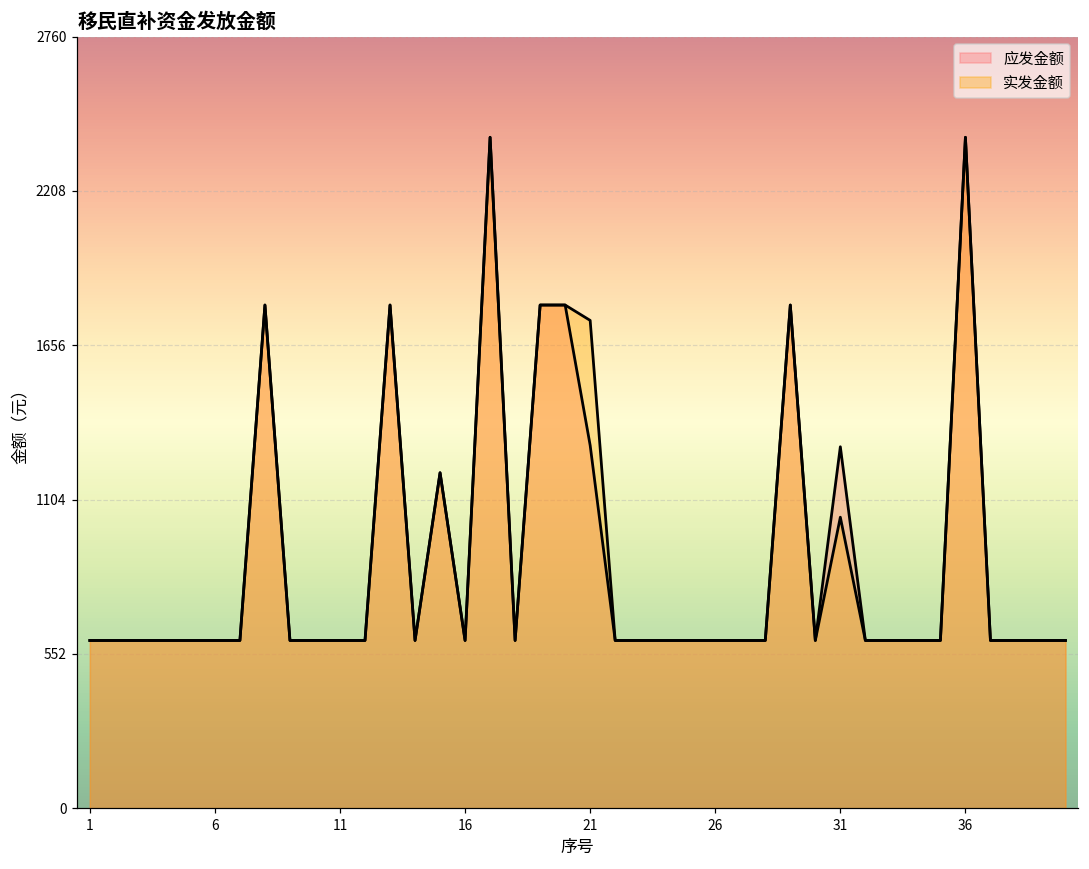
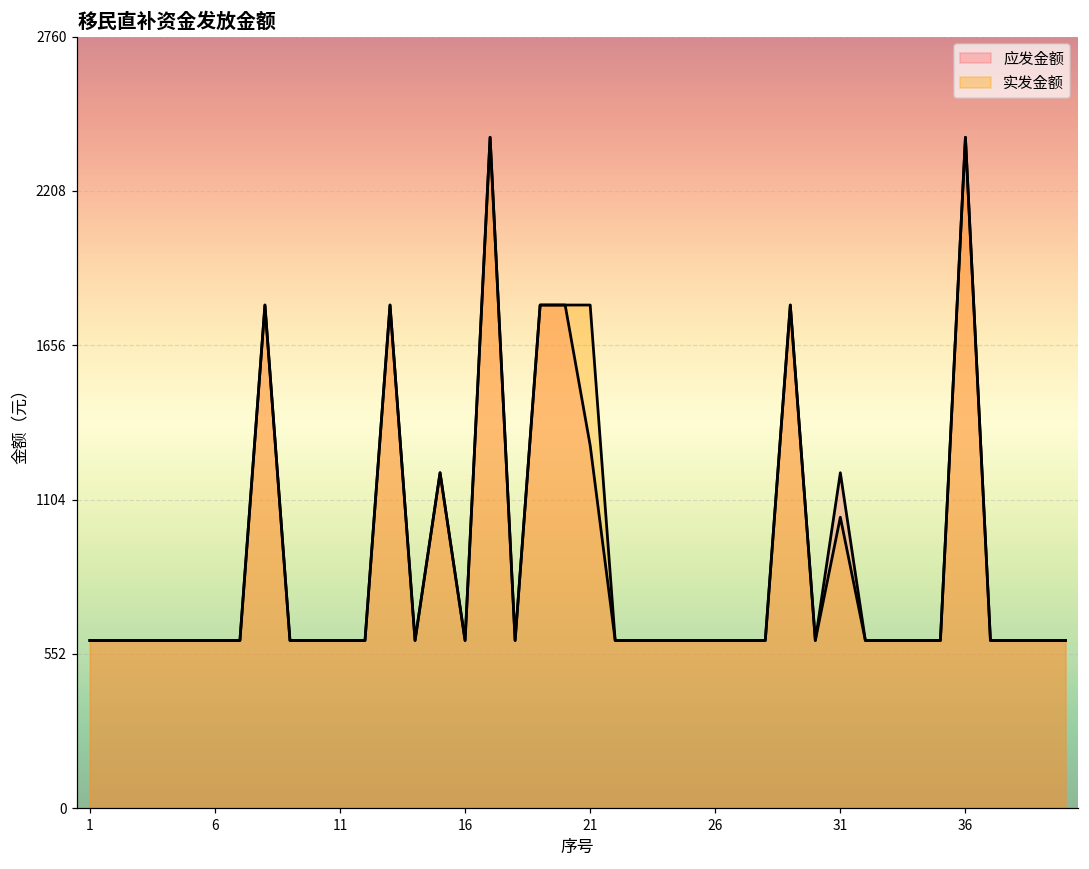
实发金额, 21: 1750 -> 1800
应发金额, 31: 1290 -> 1200
